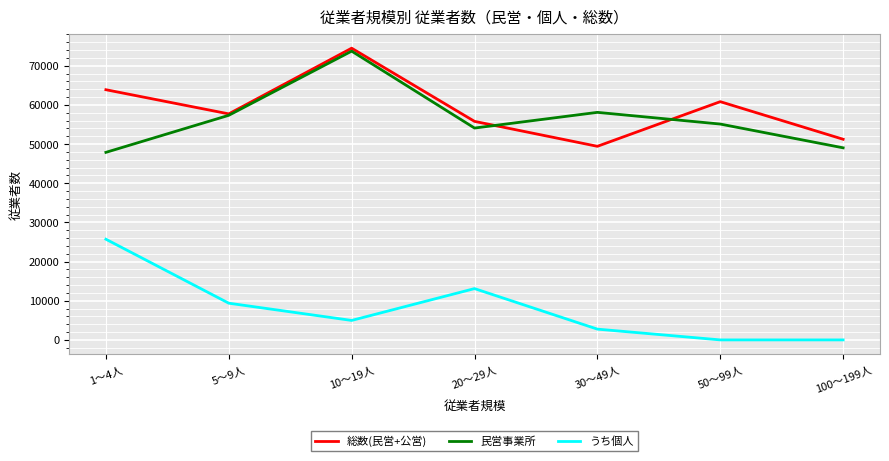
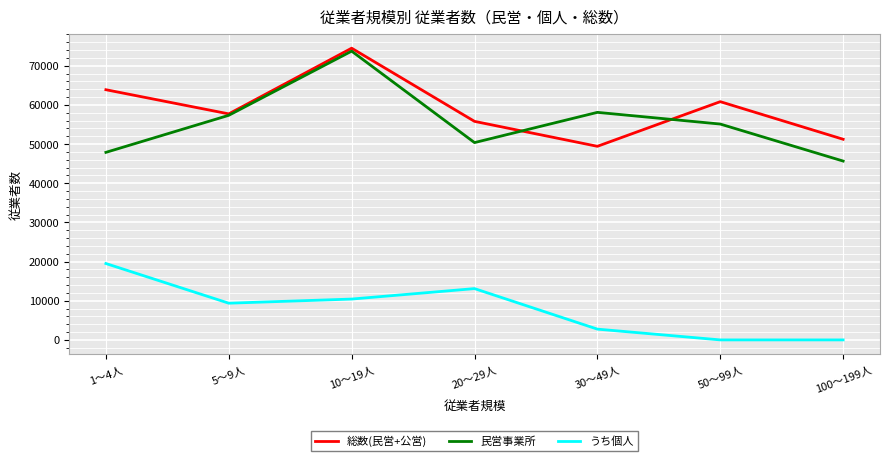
うち個人, 1～4人: 26000 -> 20000
うち個人, 10～19人: 5000 -> 10000
民営事業所, 20～29人: 54000 -> 50000
民営事業所, 100～199人: 49000 -> 46000
